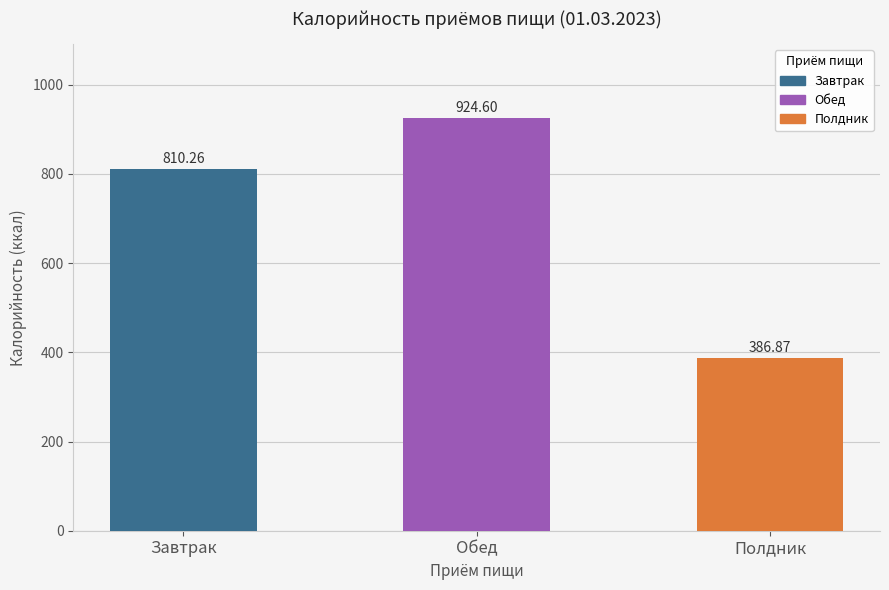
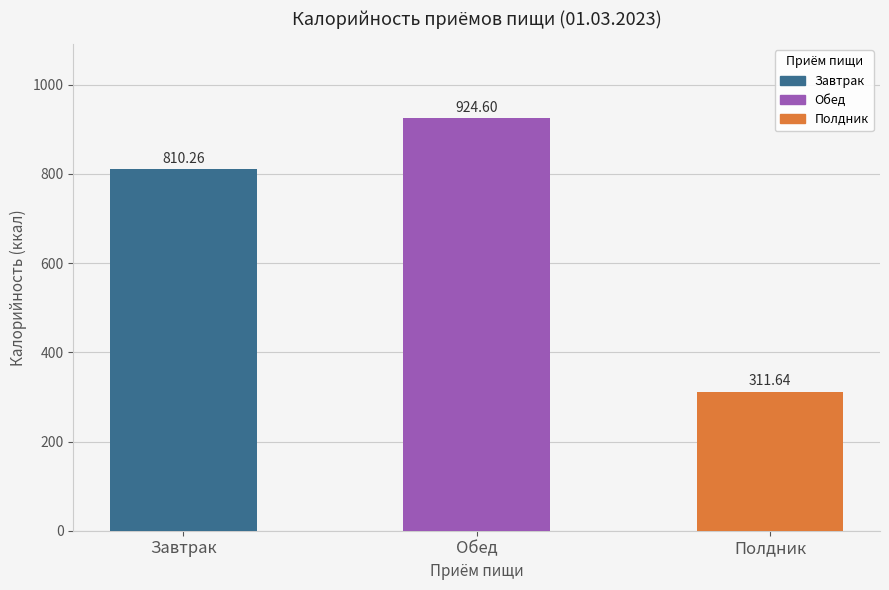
Полдник: 386.87 -> 311.64
